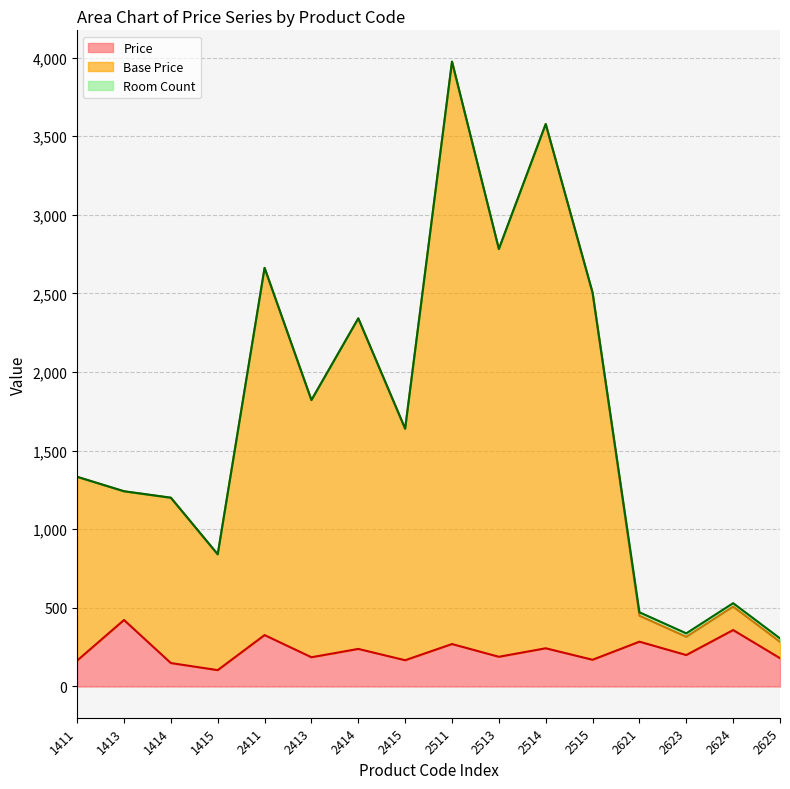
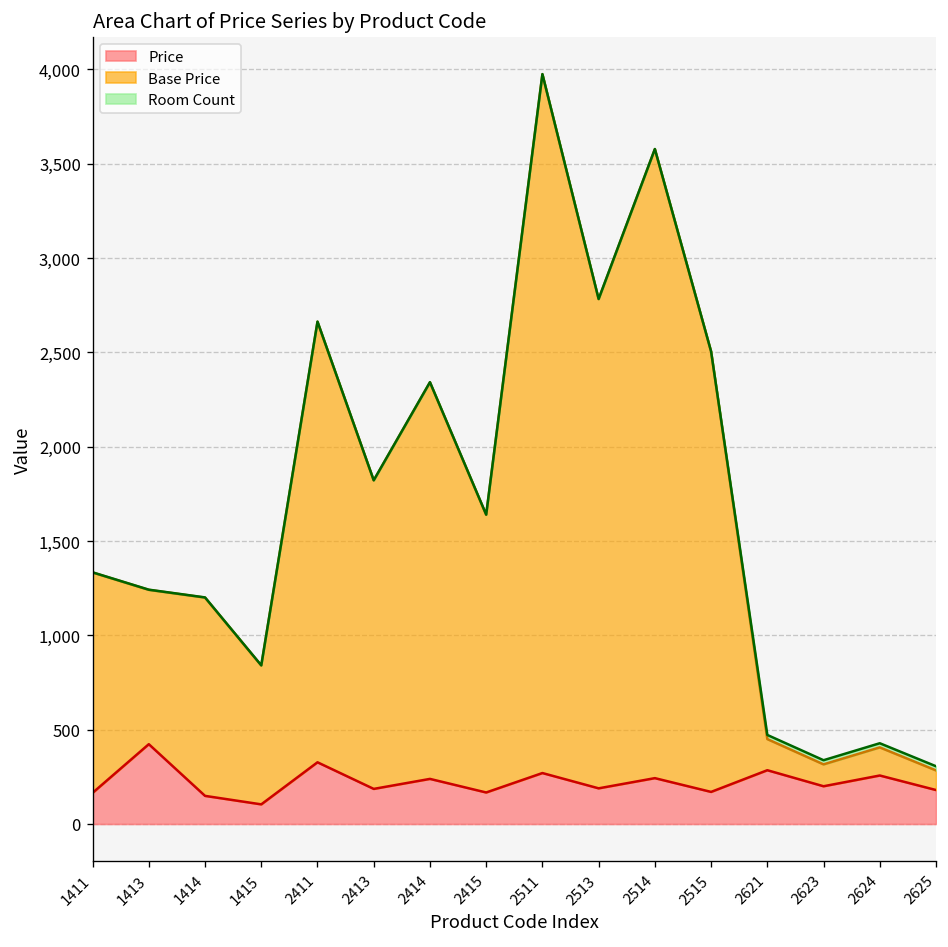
Price, 2624: 360 -> 260
